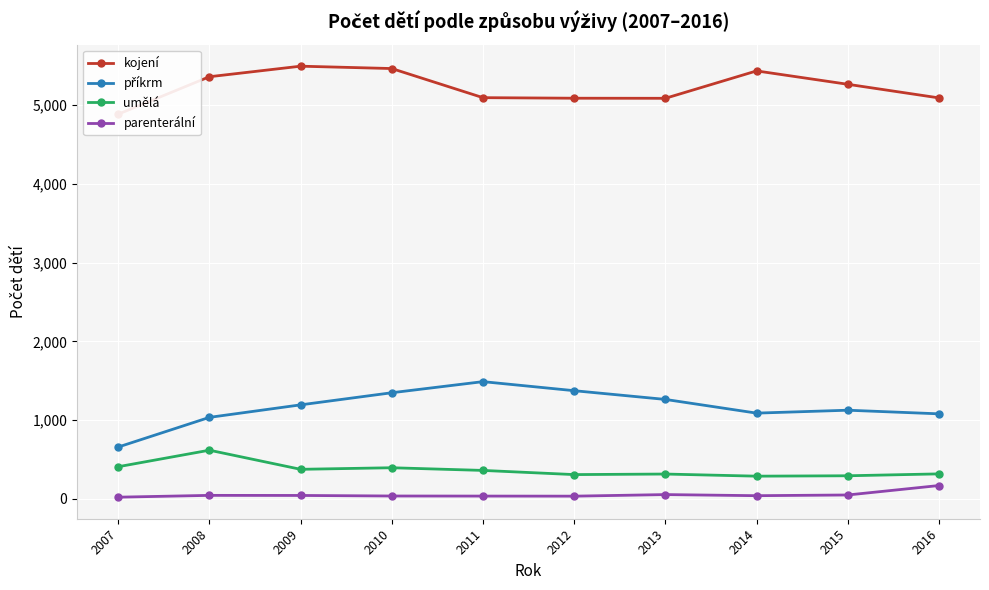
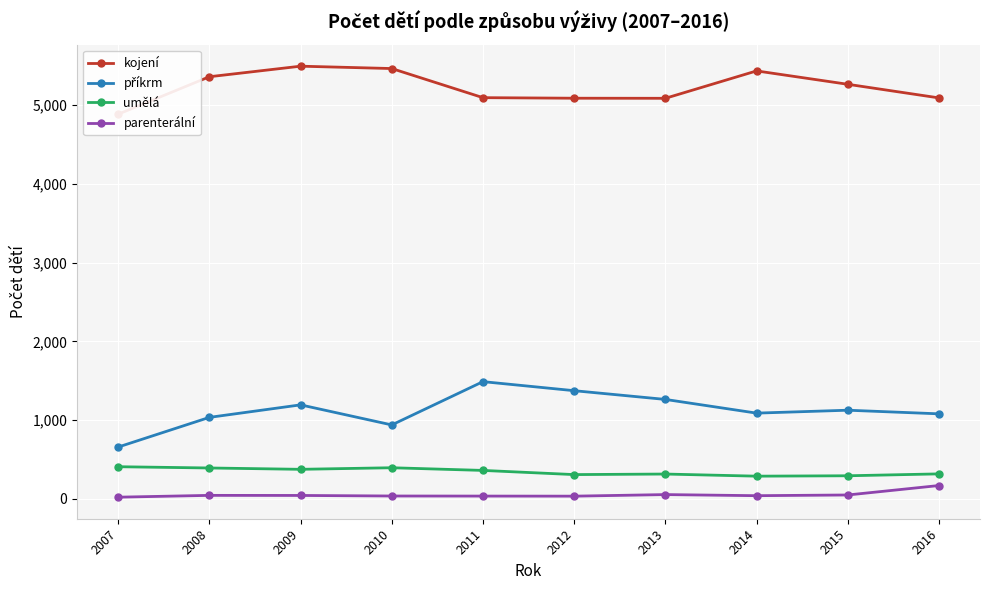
umělá, 2008: 600 -> 400
příkrm, 2010: 1,300 -> 900
